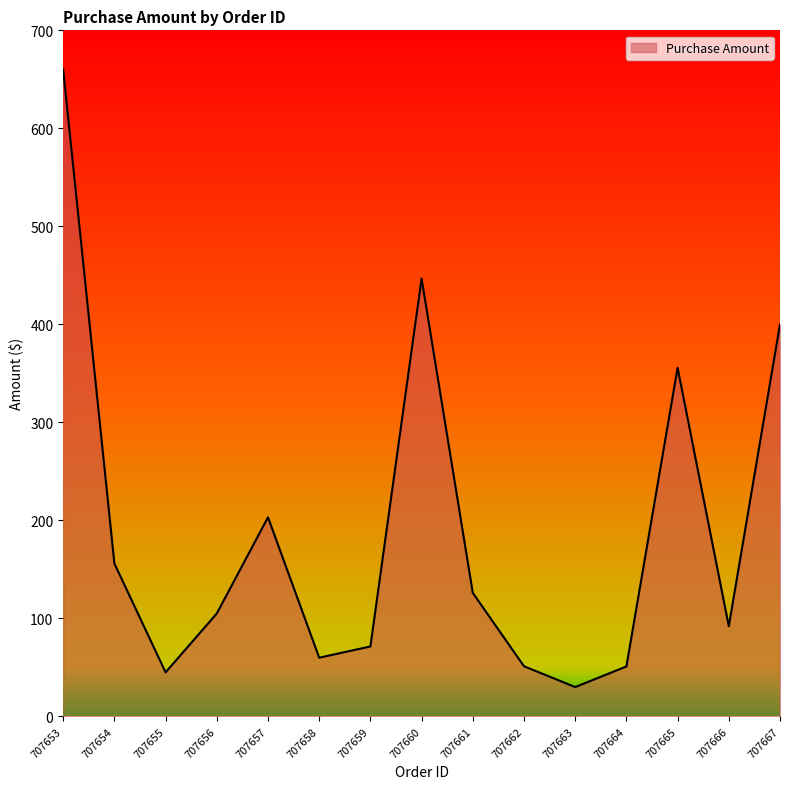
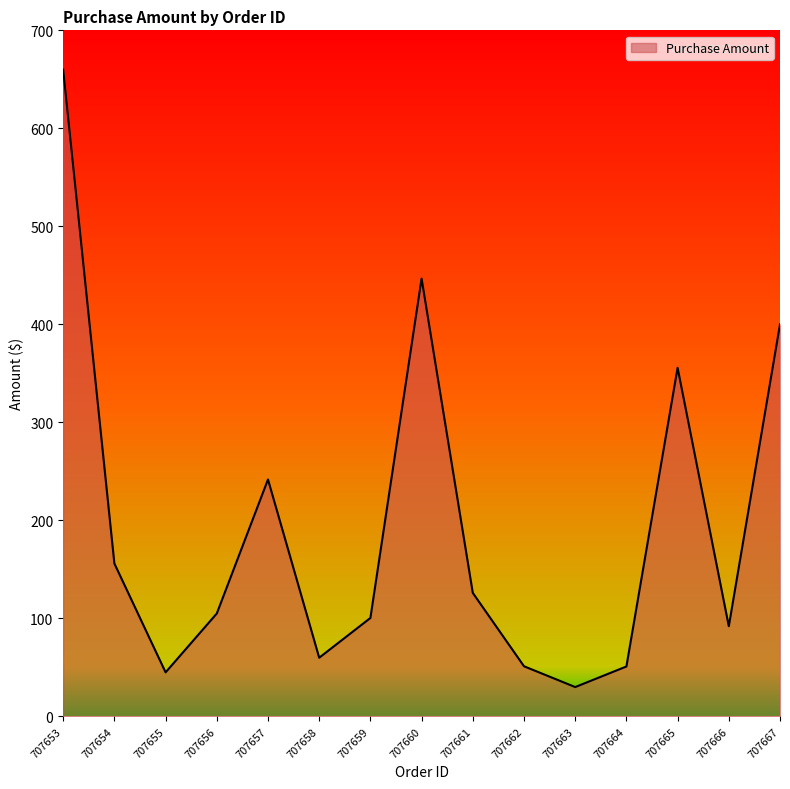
707657: 200 -> 240
707659: 70 -> 100
